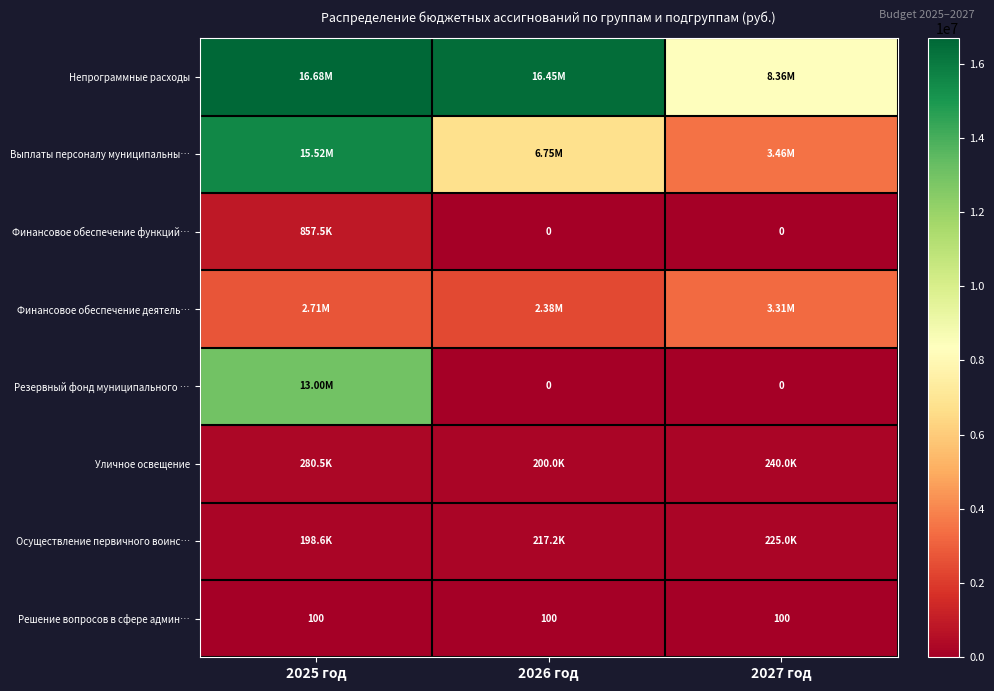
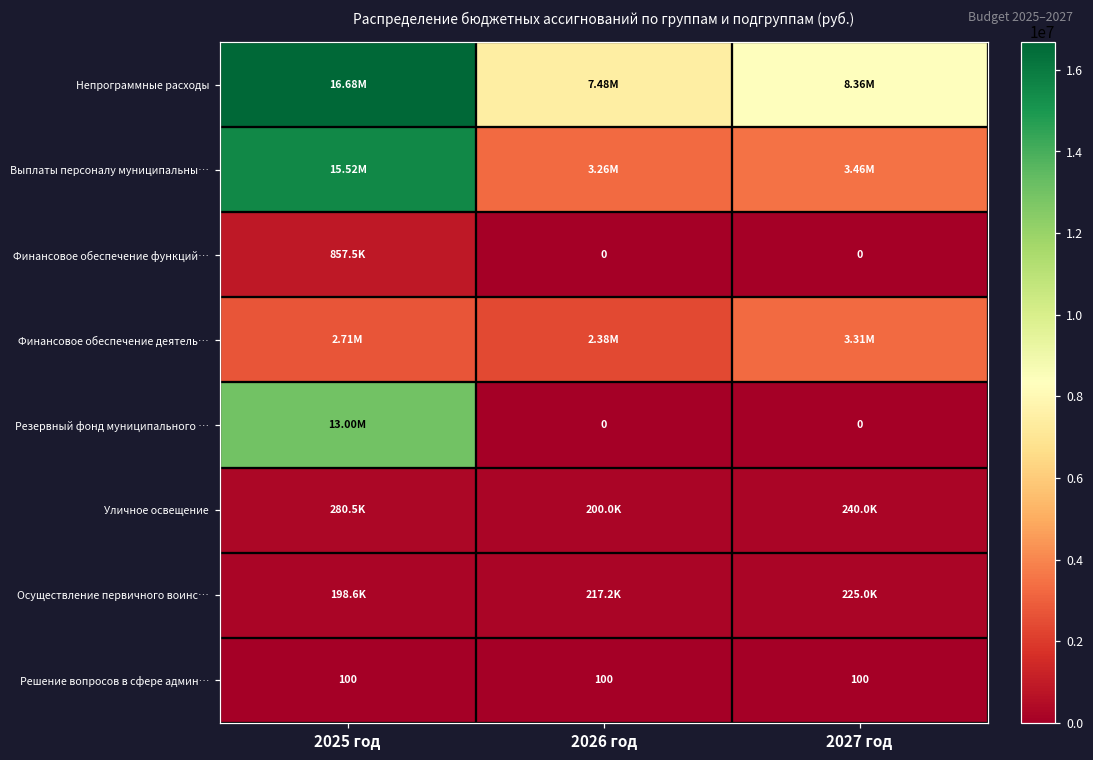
Непрограммные расходы, 2026 год: 16.45M -> 7.48M
Выплаты персоналу муниципальны…, 2026 год: 6.75M -> 3.26M
